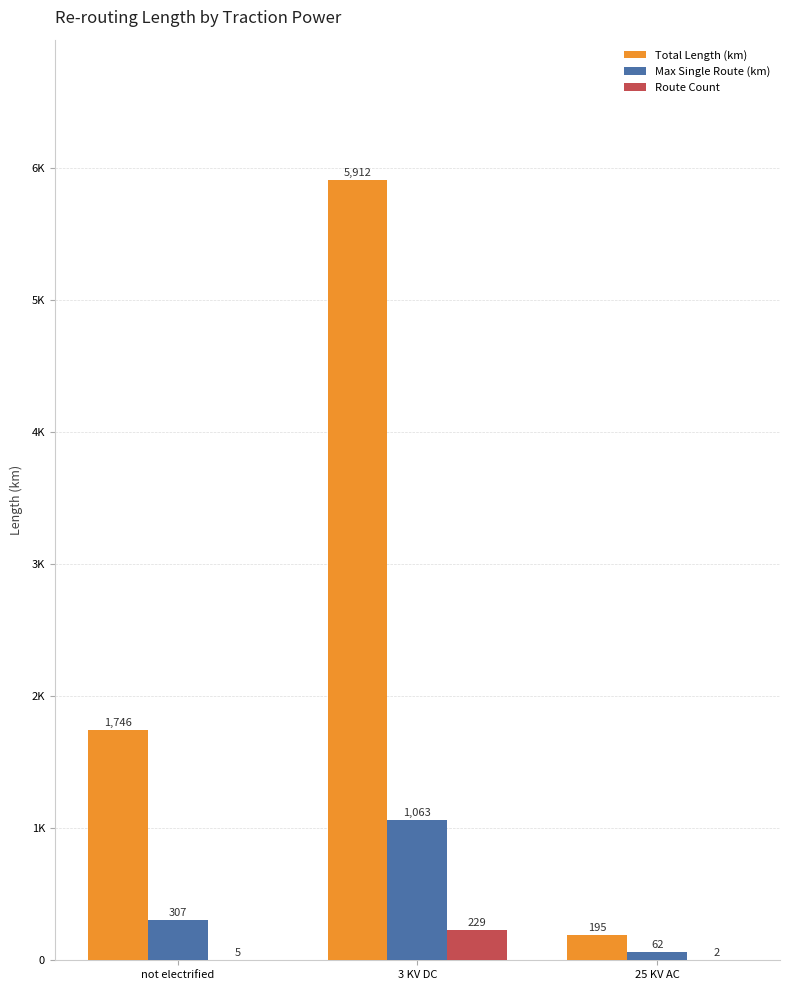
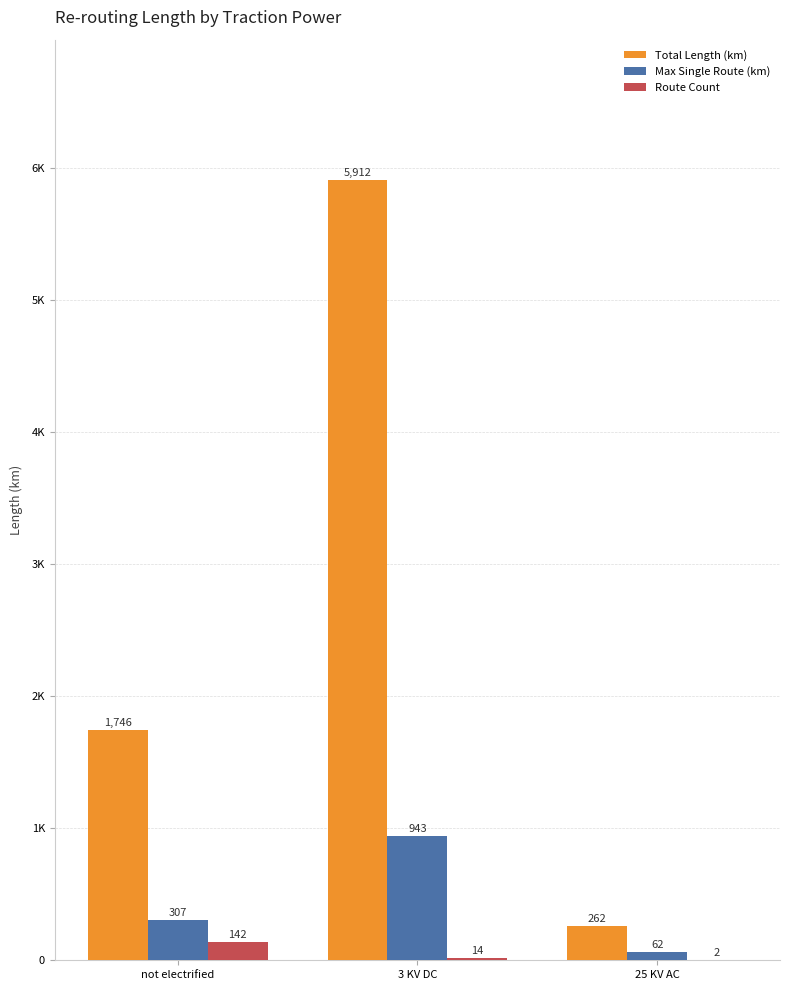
Route Count, not electrified: 5 -> 142
Max Single Route (km), 3 KV DC: 1,063 -> 943
Route Count, 3 KV DC: 229 -> 14
Total Length (km), 25 KV AC: 195 -> 262
